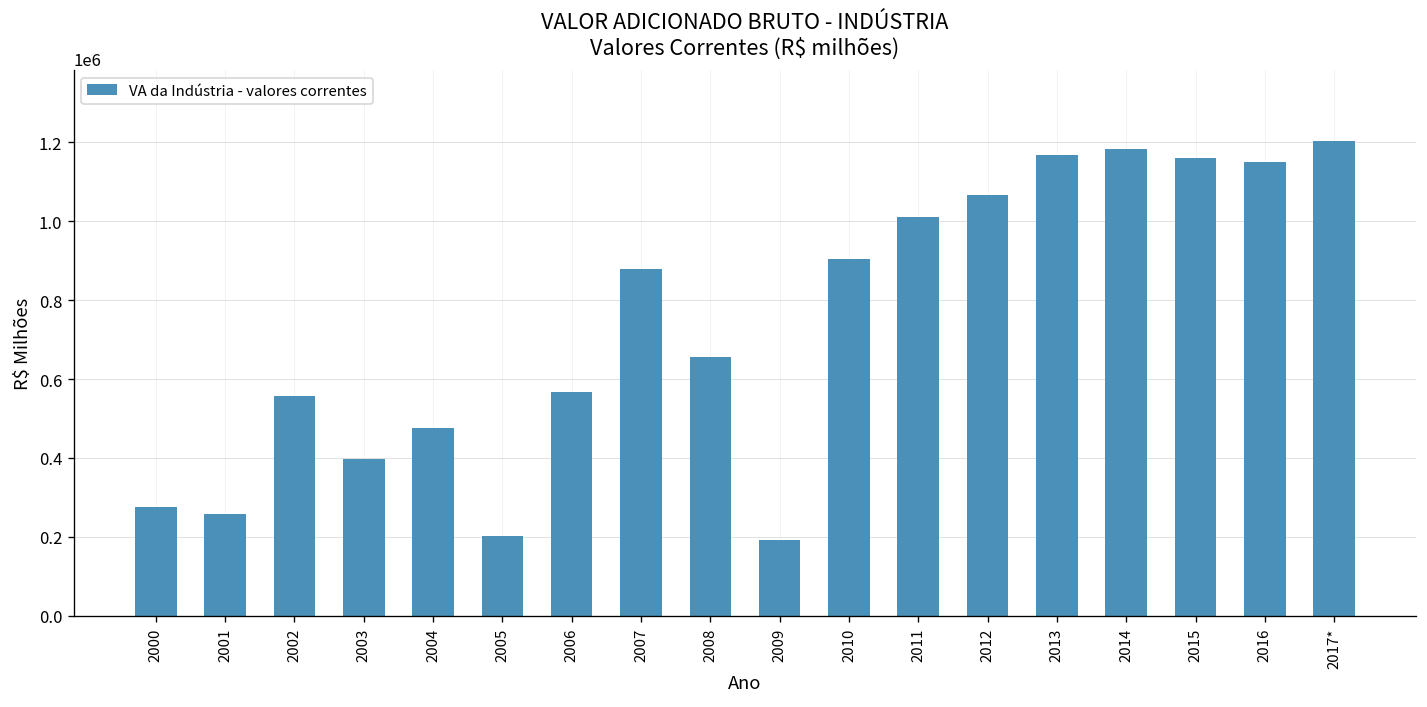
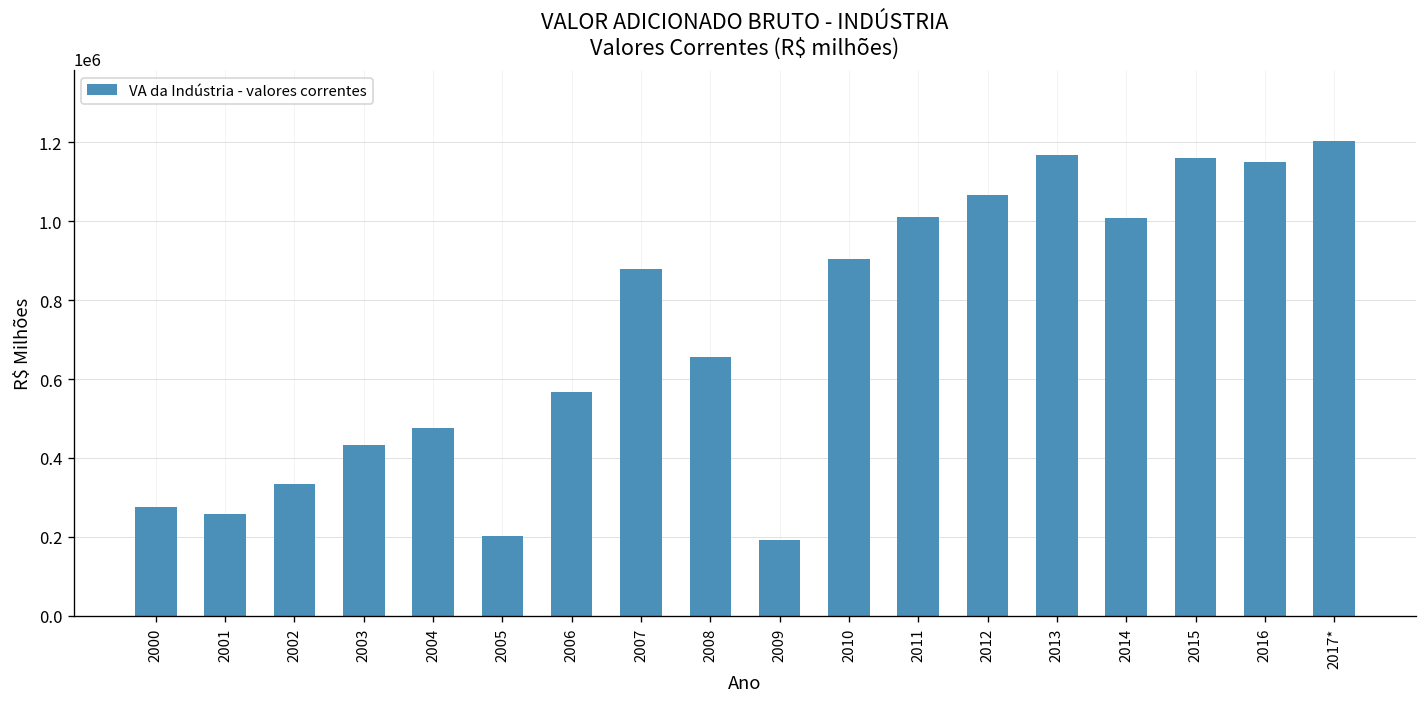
2002: 560000 -> 330000
2003: 400000 -> 430000
2014: 1180000 -> 1010000
